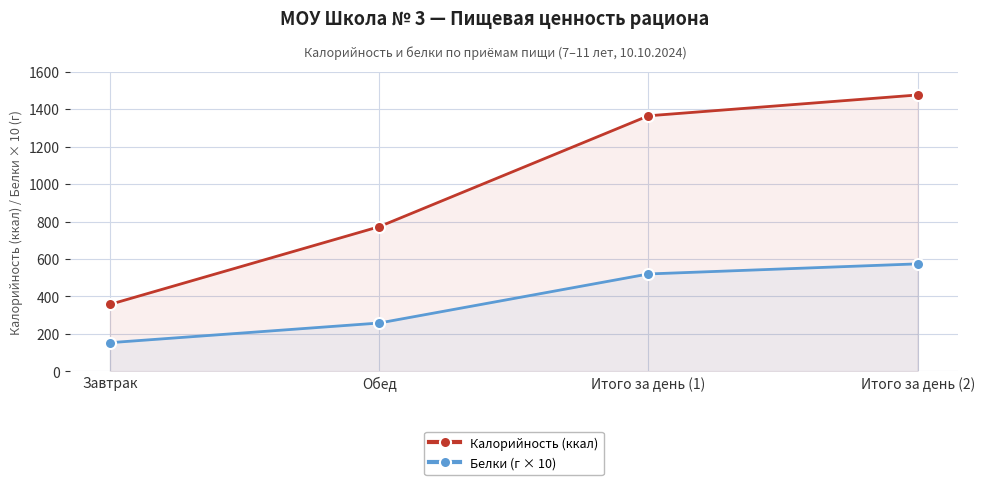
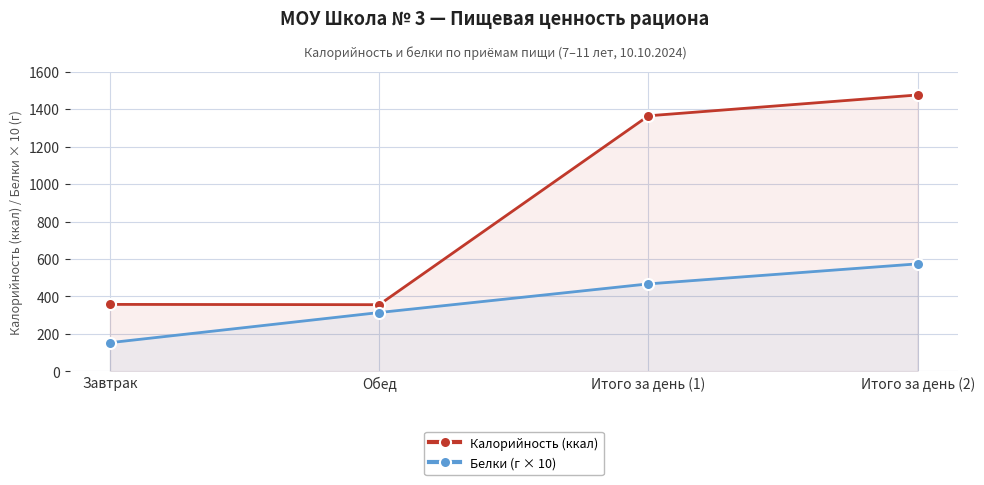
Калорийность (ккал), Обед: 770 -> 360
Белки (г × 10), Обед: 260 -> 310
Белки (г × 10), Итого за день (1): 520 -> 470
